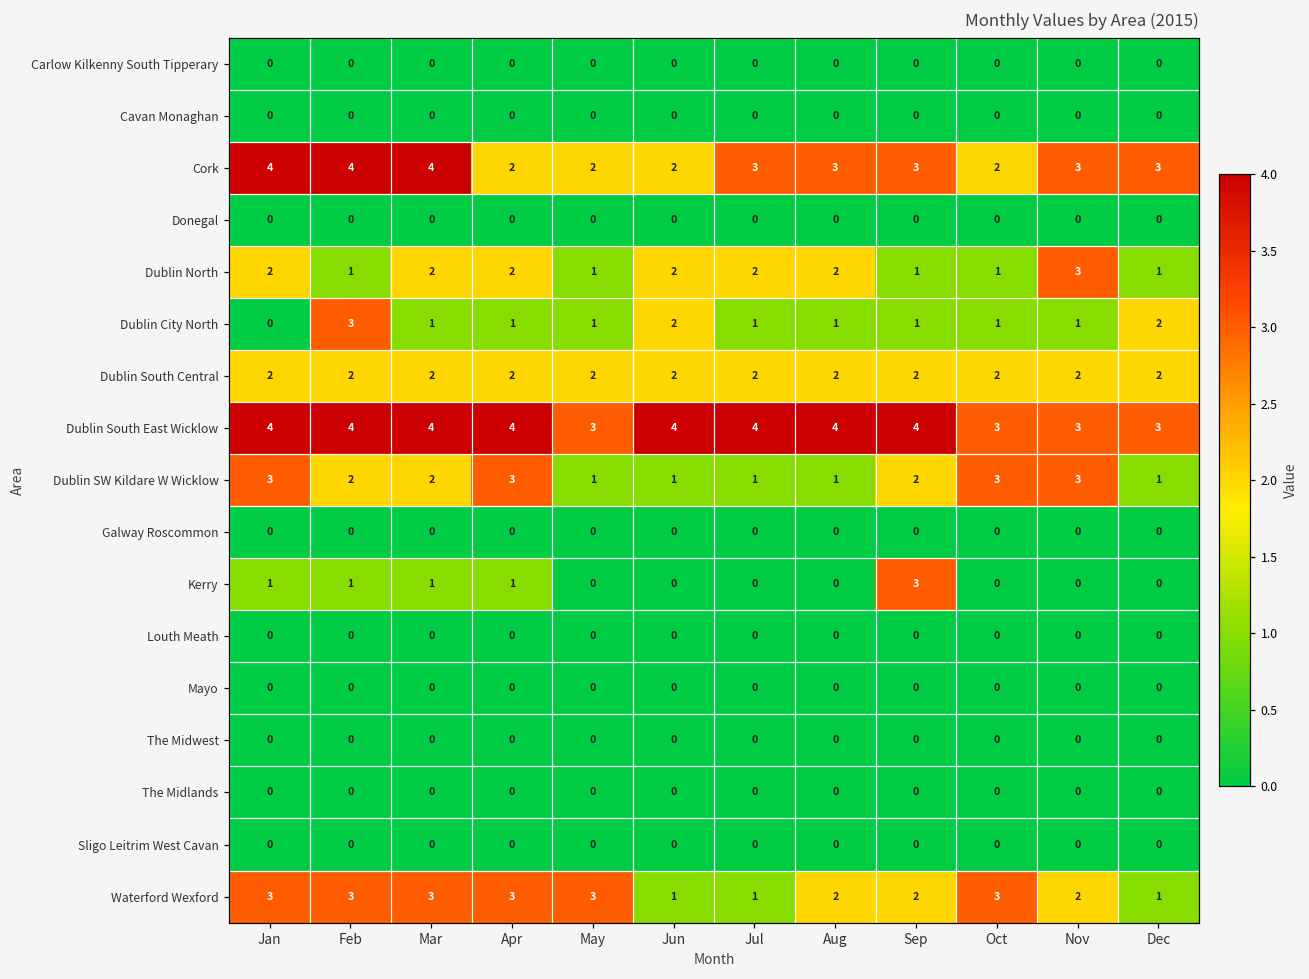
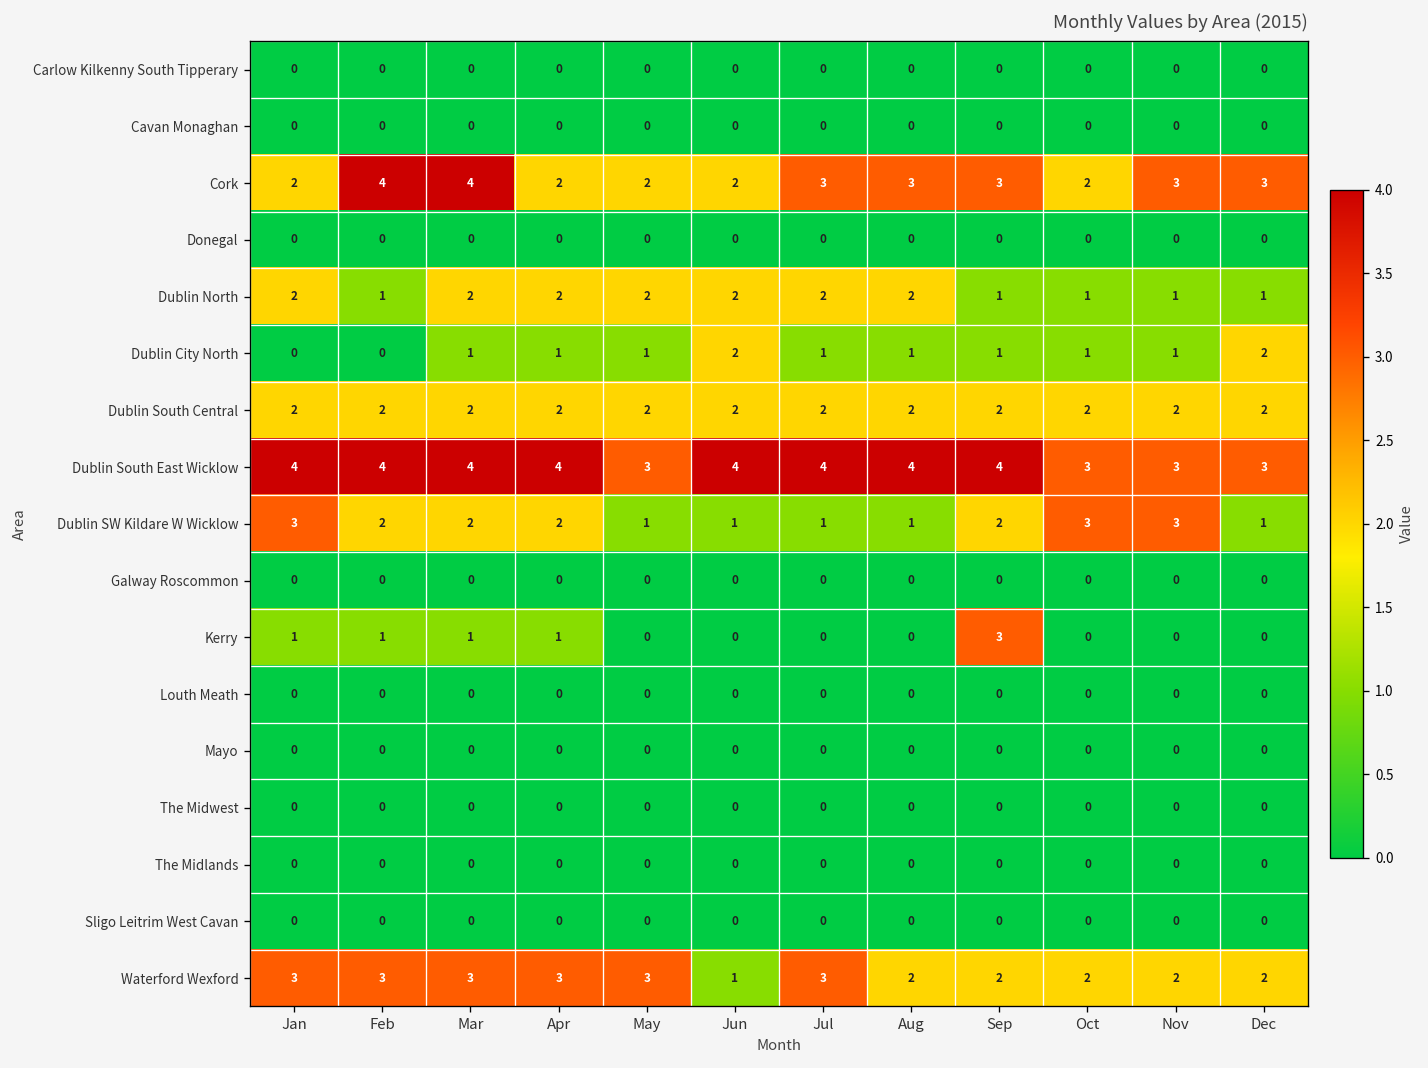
Cork, Jan: 4 -> 2
Dublin North, May: 1 -> 2
Dublin North, Nov: 3 -> 1
Dublin City North, Feb: 3 -> 0
Dublin SW Kildare W Wicklow, Apr: 3 -> 2
Waterford Wexford, Jul: 1 -> 3
Waterford Wexford, Oct: 3 -> 2
Waterford Wexford, Dec: 1 -> 2
